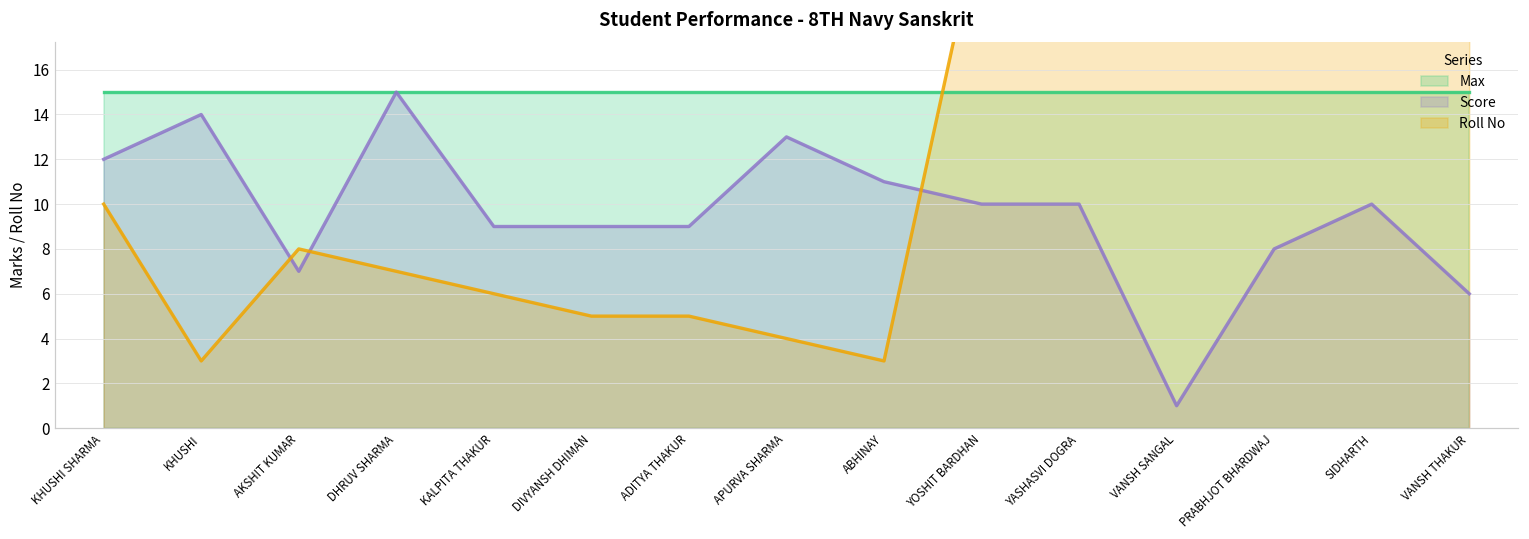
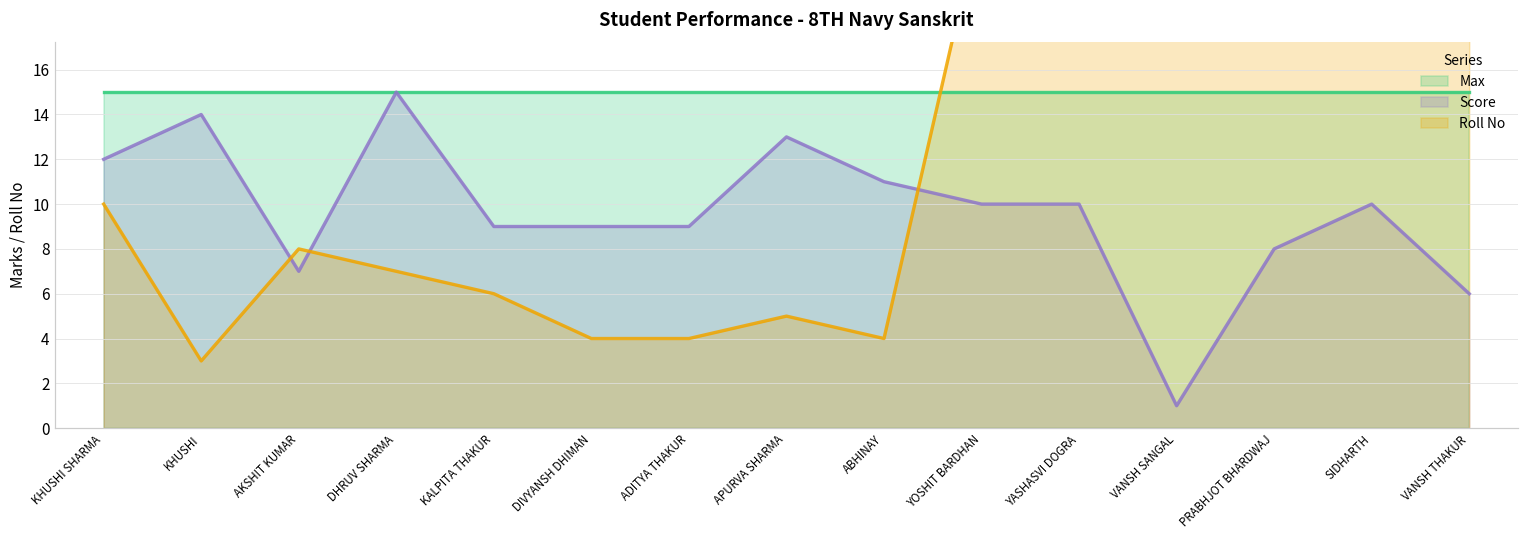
Roll No, DIVYANSH DHIMAN: 5 -> 4
Roll No, ADITYA THAKUR: 5 -> 4
Roll No, APURVA SHARMA: 4 -> 5
Roll No, ABHINAY: 3 -> 4
